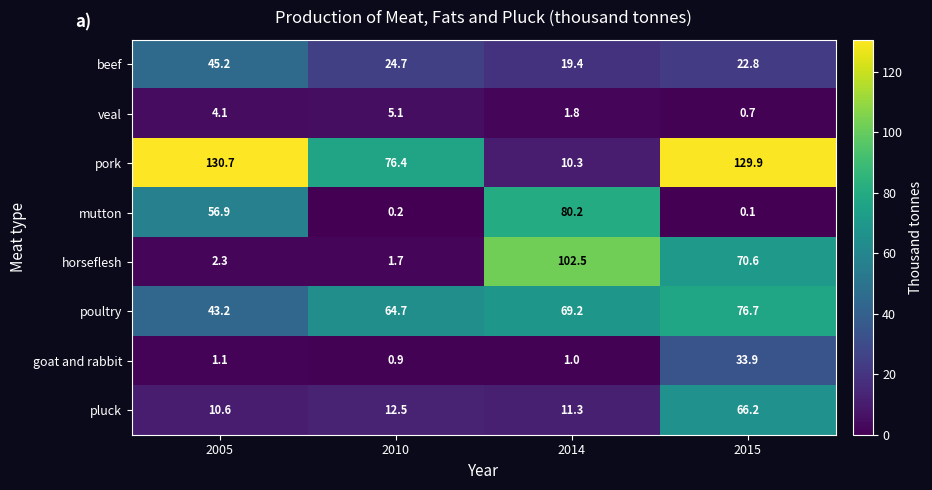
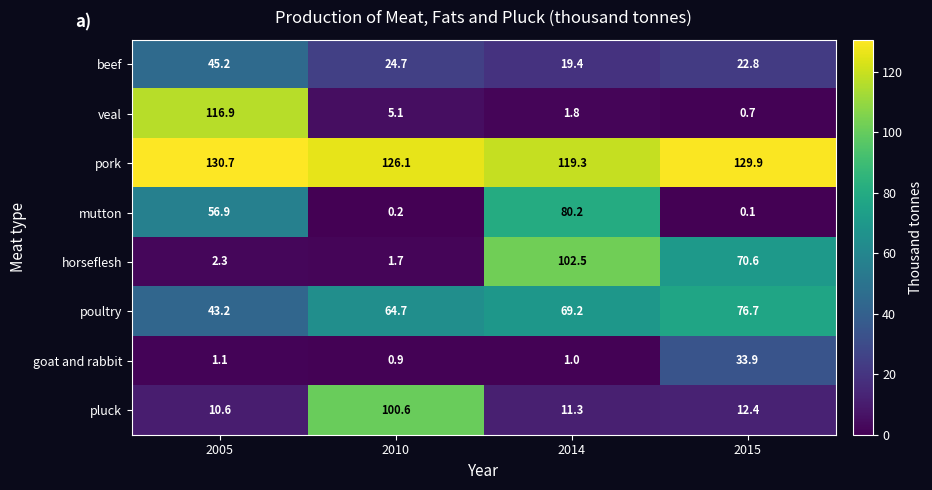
veal, 2005: 4.1 -> 116.9
pork, 2010: 76.4 -> 126.1
pork, 2014: 10.3 -> 119.3
pluck, 2010: 12.5 -> 100.6
pluck, 2015: 66.2 -> 12.4
